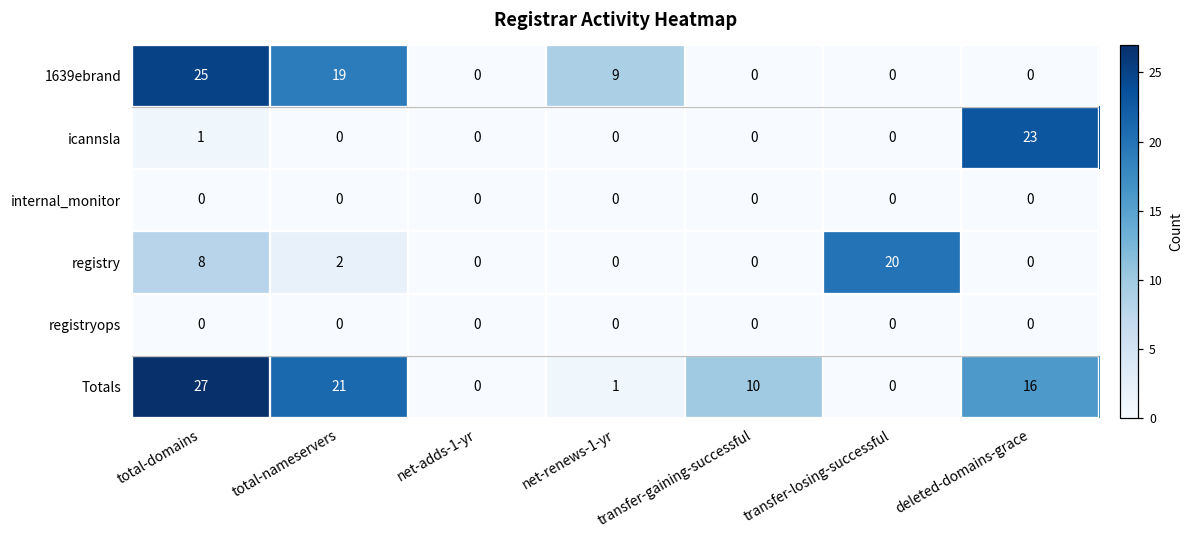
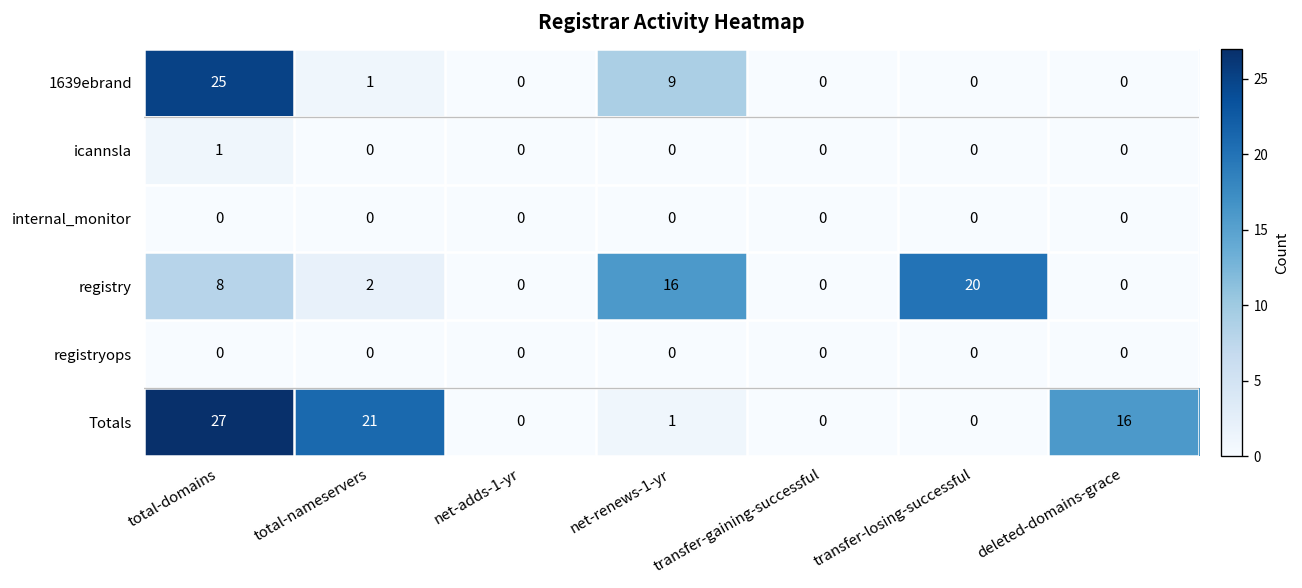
1639ebrand, total-nameservers: 19 -> 1
icannsla, deleted-domains-grace: 23 -> 0
registry, net-renews-1-yr: 0 -> 16
Totals, transfer-gaining-successful: 10 -> 0
